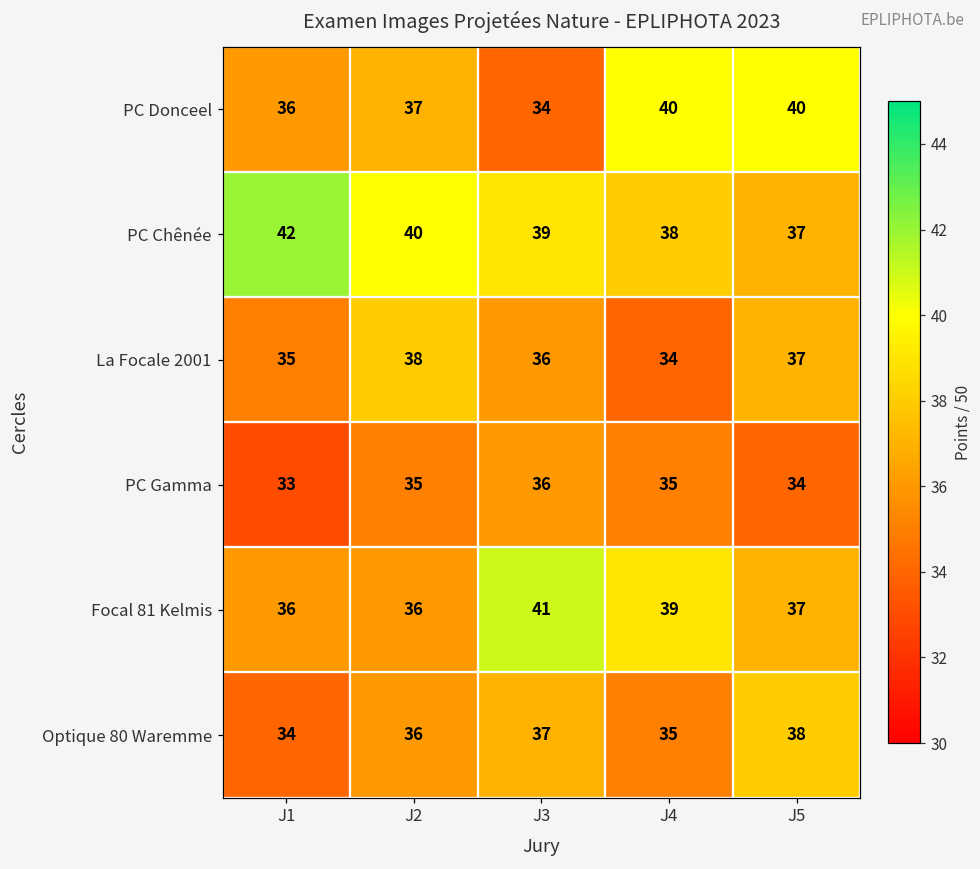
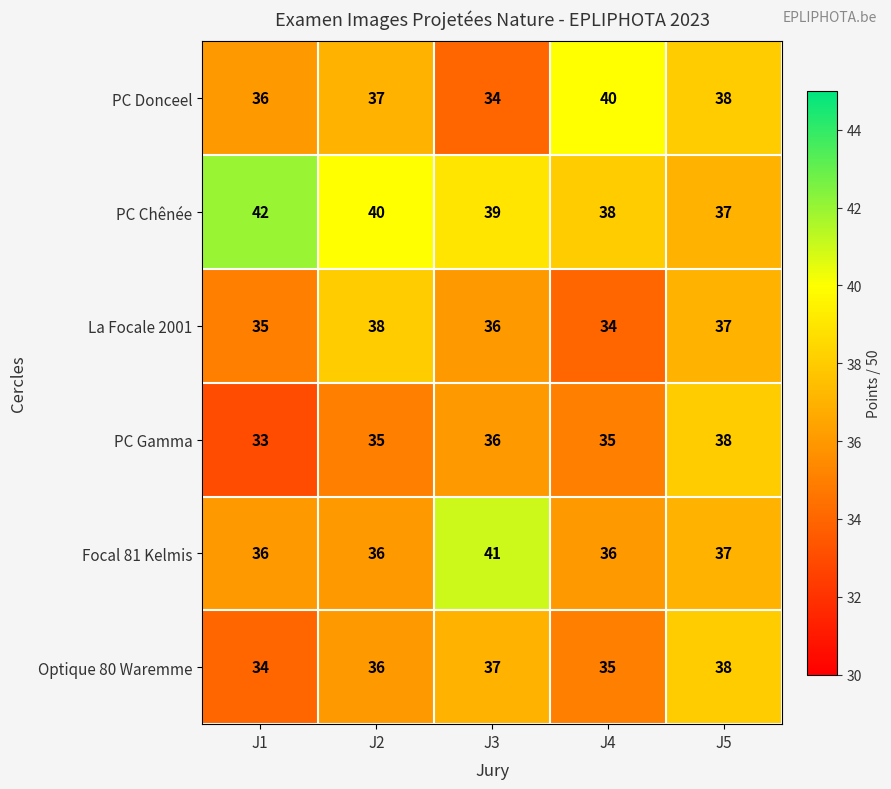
PC Donceel, J5: 40 -> 38
PC Gamma, J5: 34 -> 38
Focal 81 Kelmis, J4: 39 -> 36
